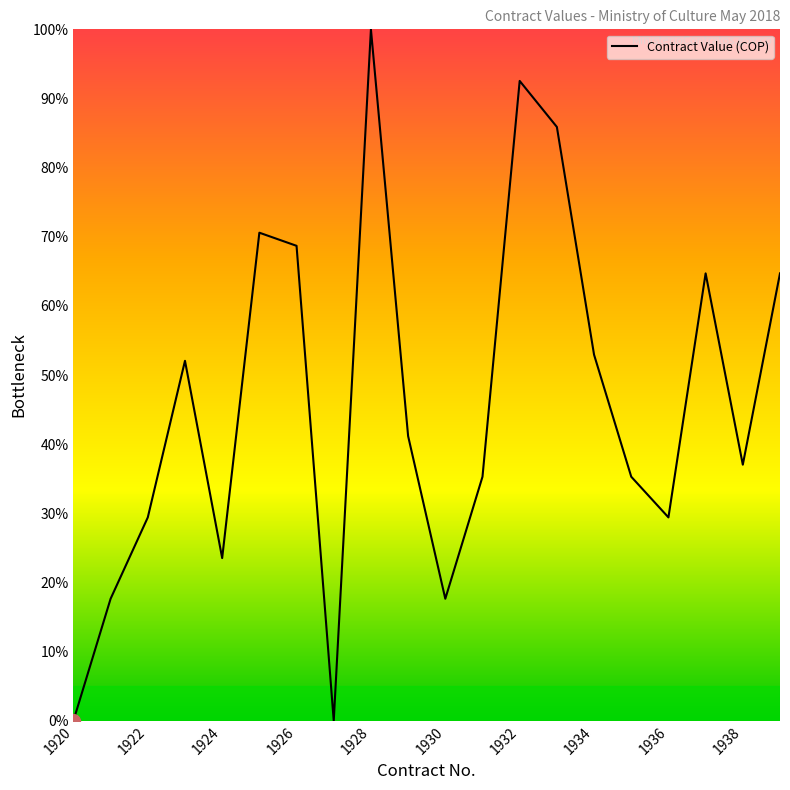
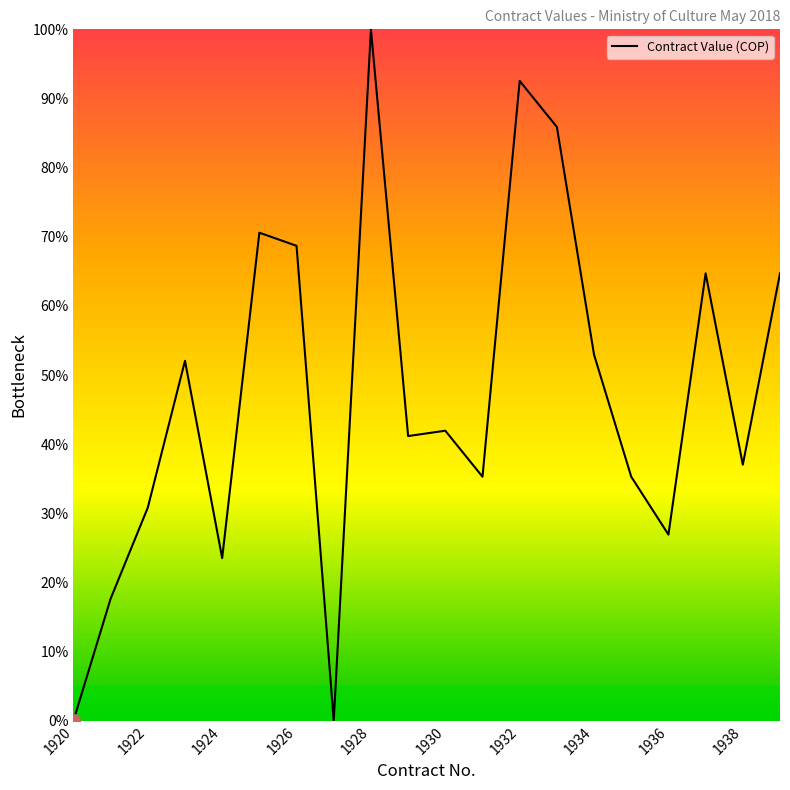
Contract Value (COP), 1922: 29% -> 31%
Contract Value (COP), 1930: 18% -> 42%
Contract Value (COP), 1936: 29% -> 27%
